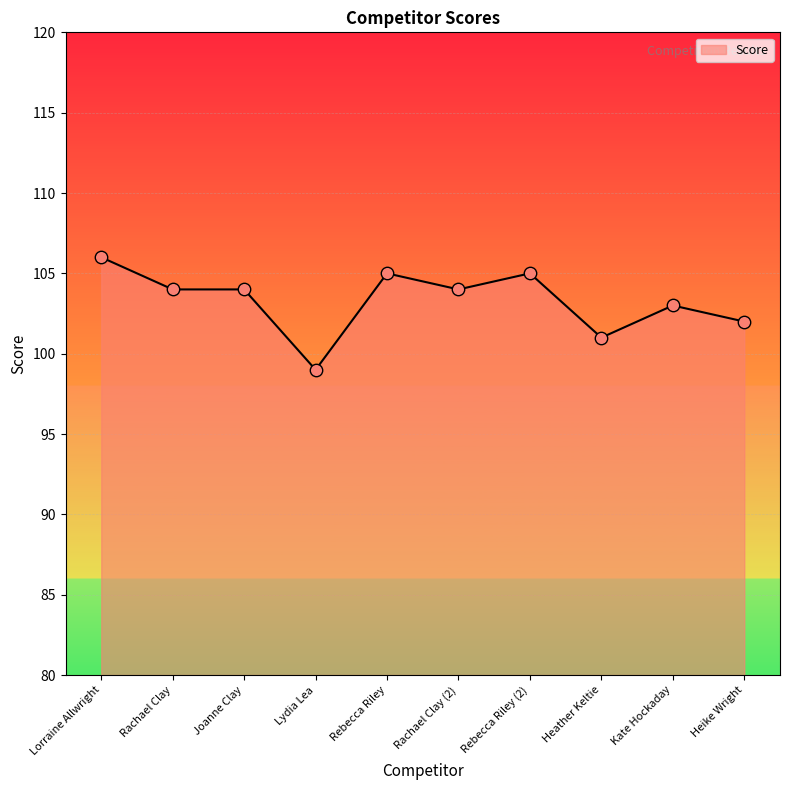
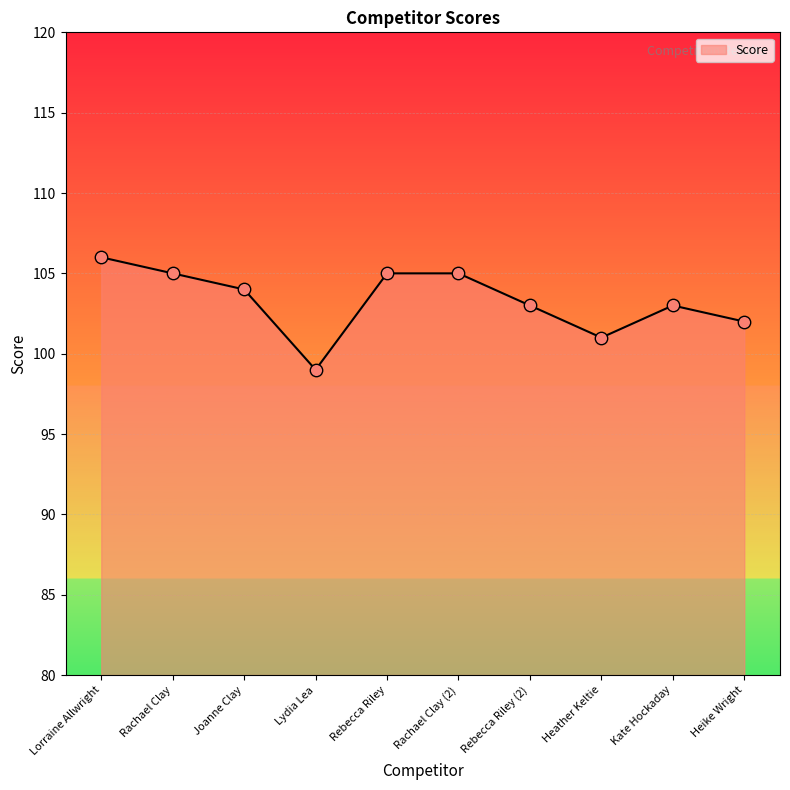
Rachael Clay: 104 -> 105
Rachael Clay (2): 104 -> 105
Rebecca Riley (2): 105 -> 103
